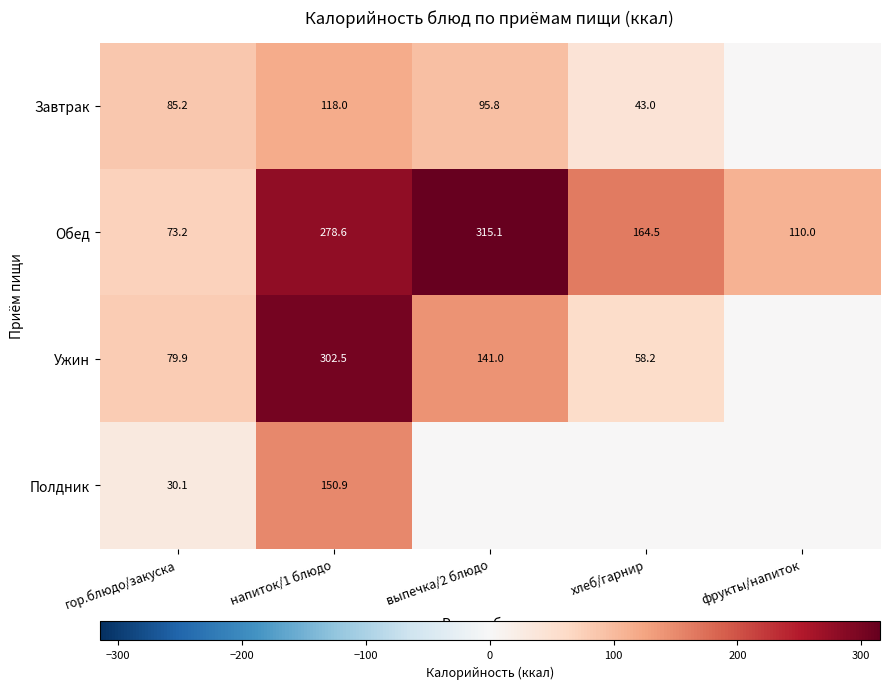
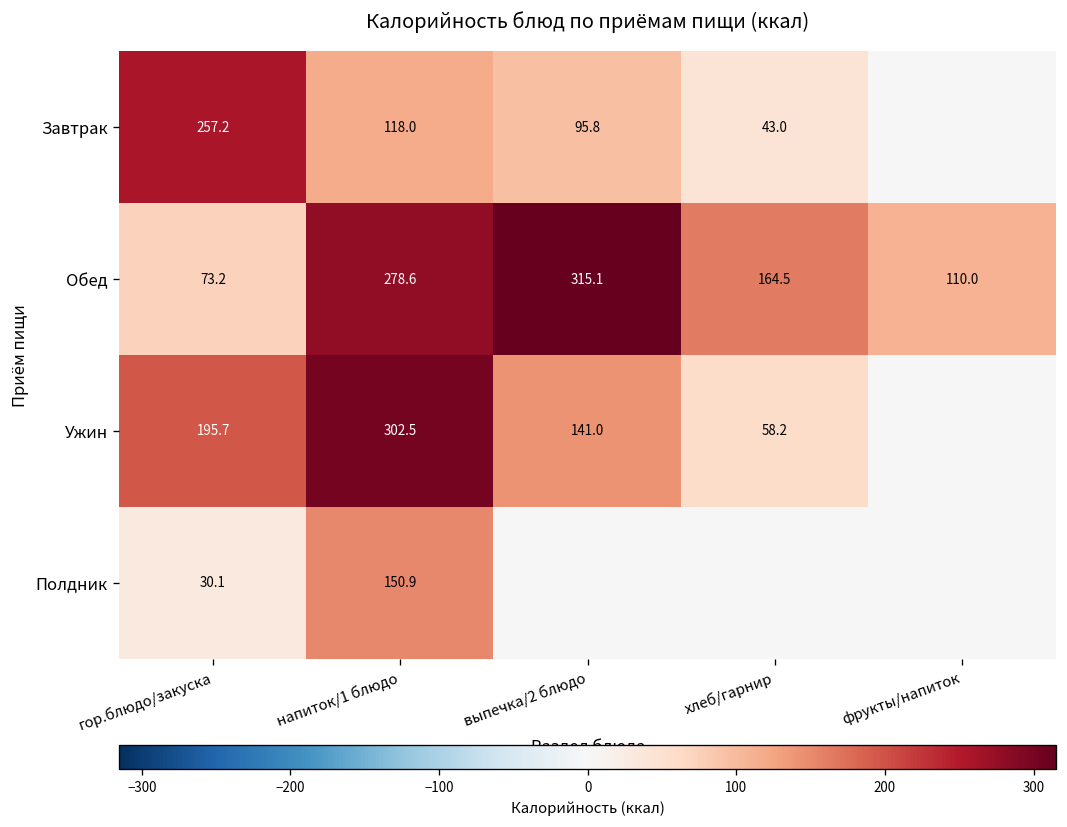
Завтрак, гор.блюдо/закуска: 85.2 -> 257.2
Ужин, гор.блюдо/закуска: 79.9 -> 195.7
